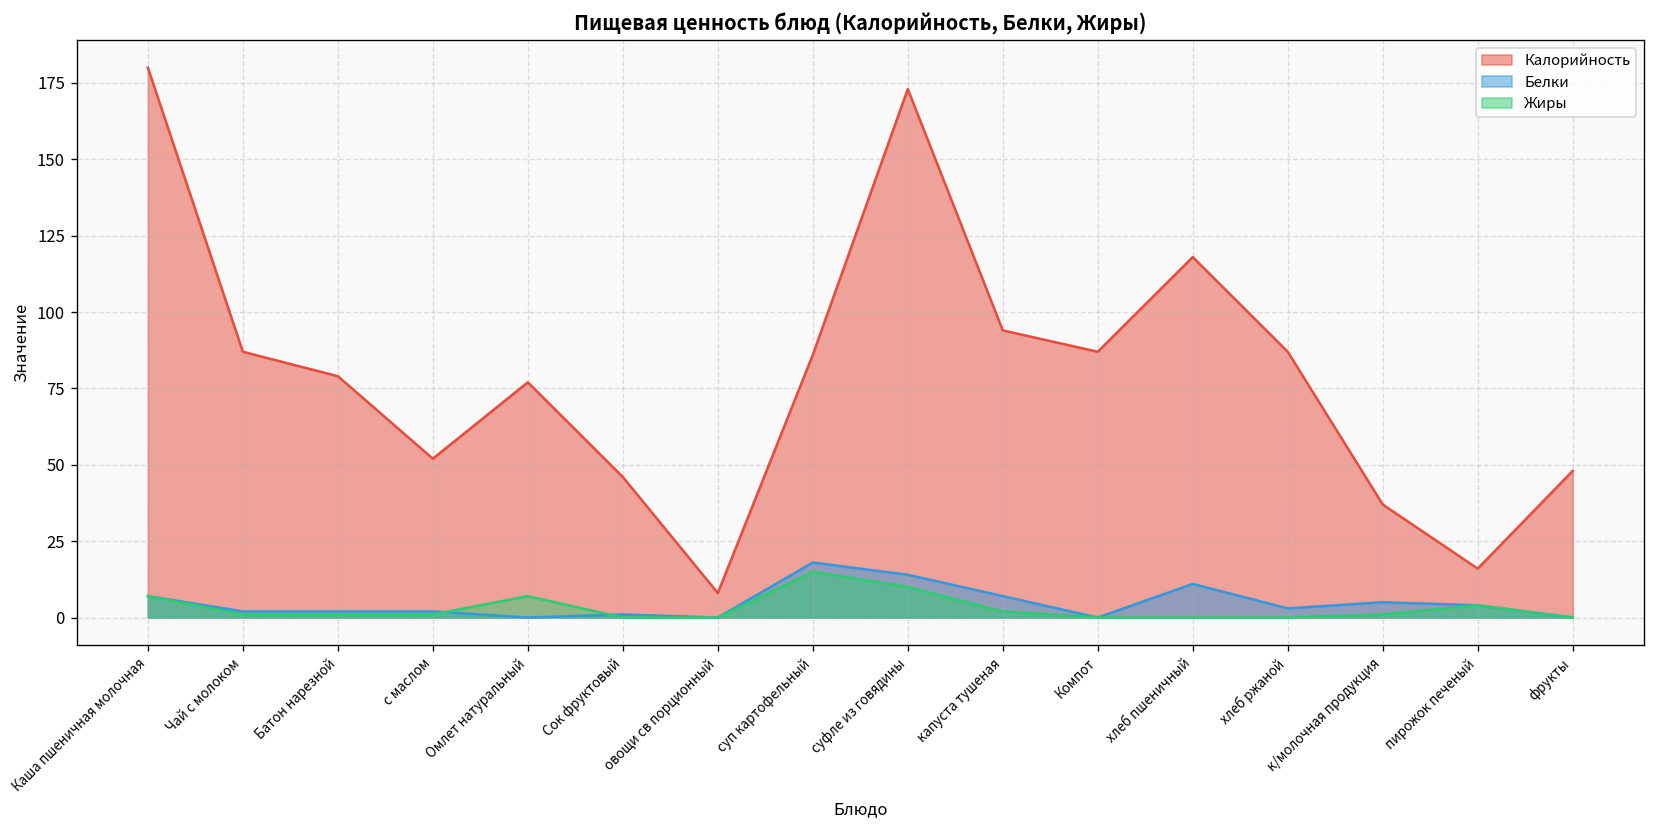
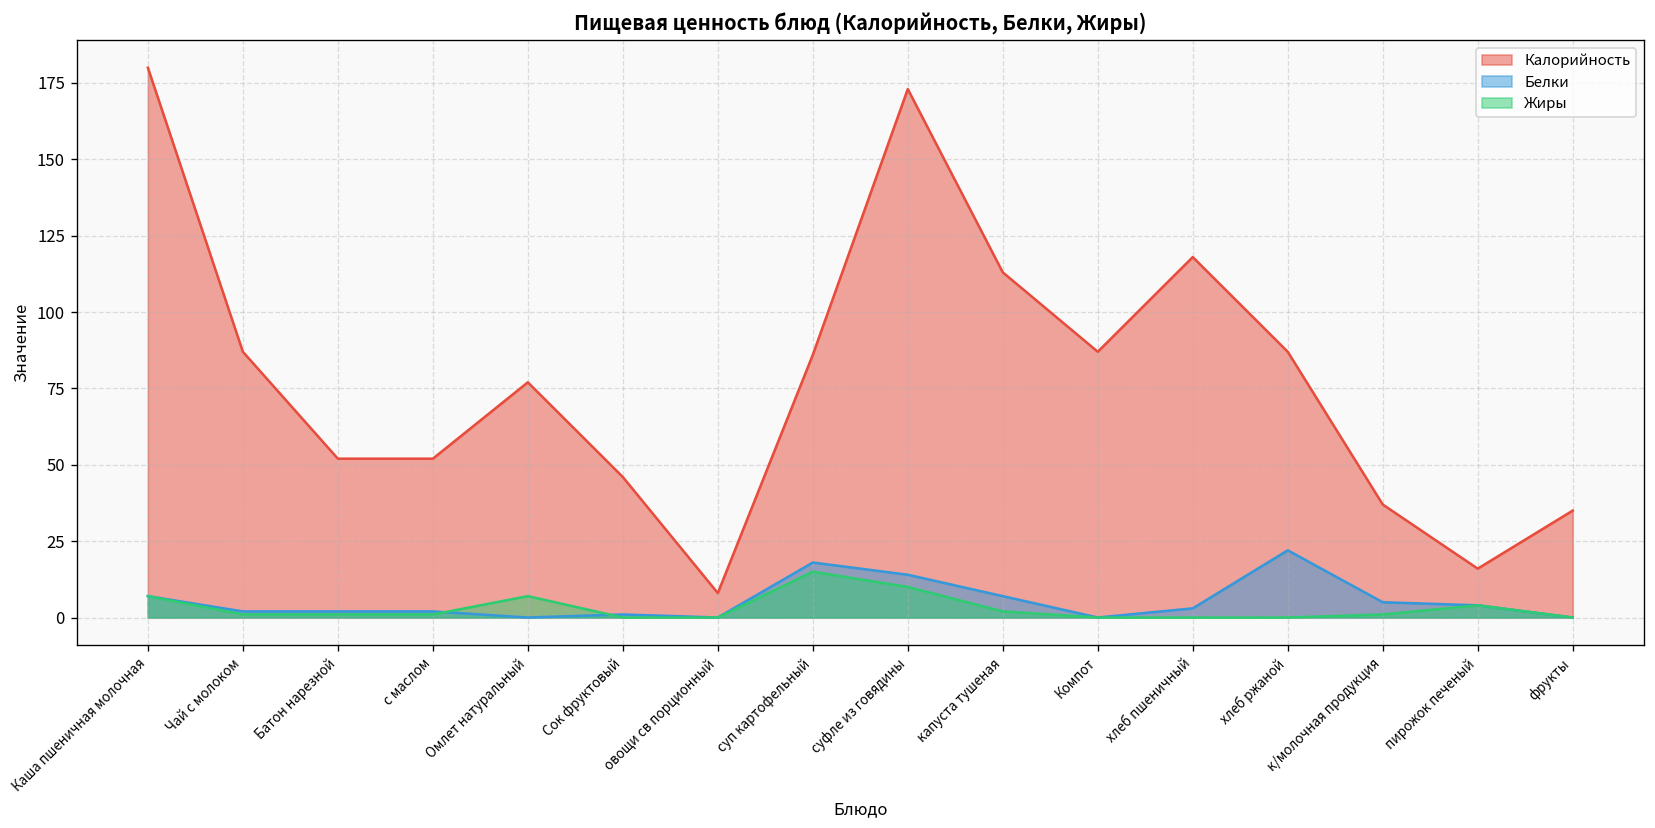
Калорийность, Батон нарезной: 79 -> 52
Калорийность, капуста тушеная: 94 -> 113
Белки, хлеб пшеничный: 11 -> 3
Белки, хлеб ржаной: 3 -> 22
Калорийность, фрукты: 48 -> 35
